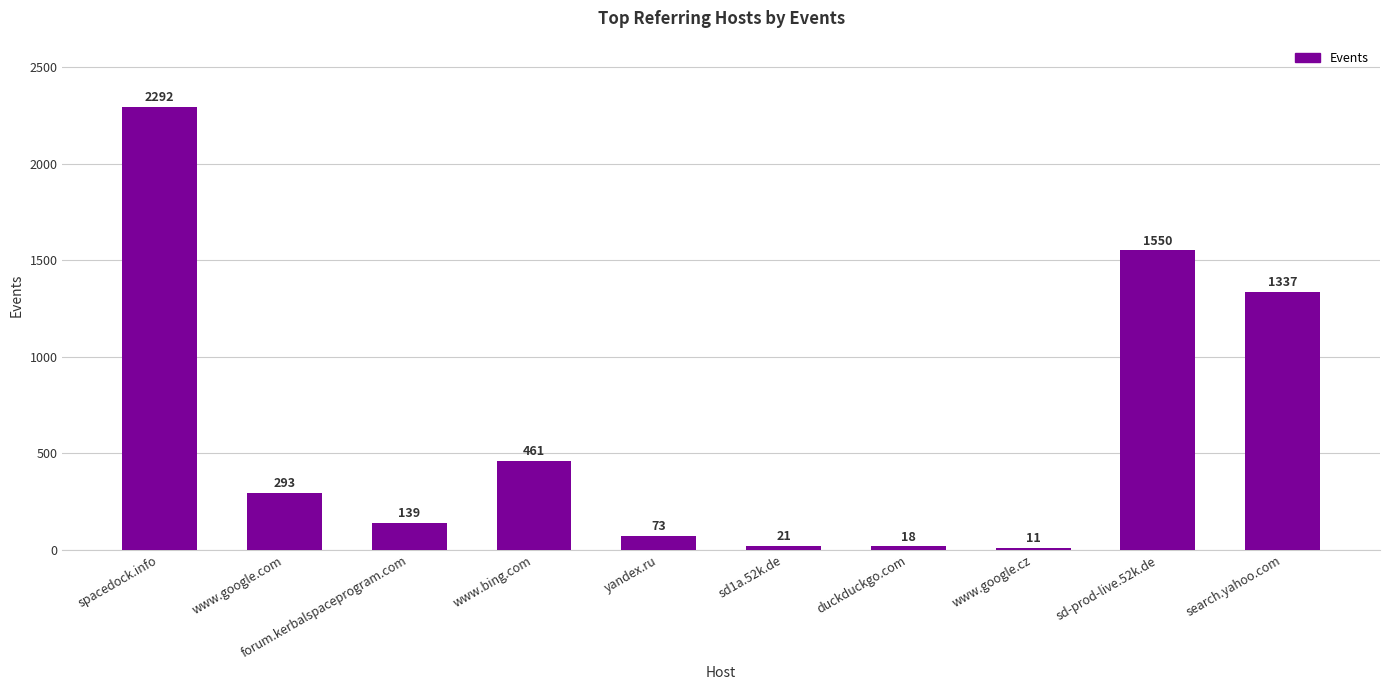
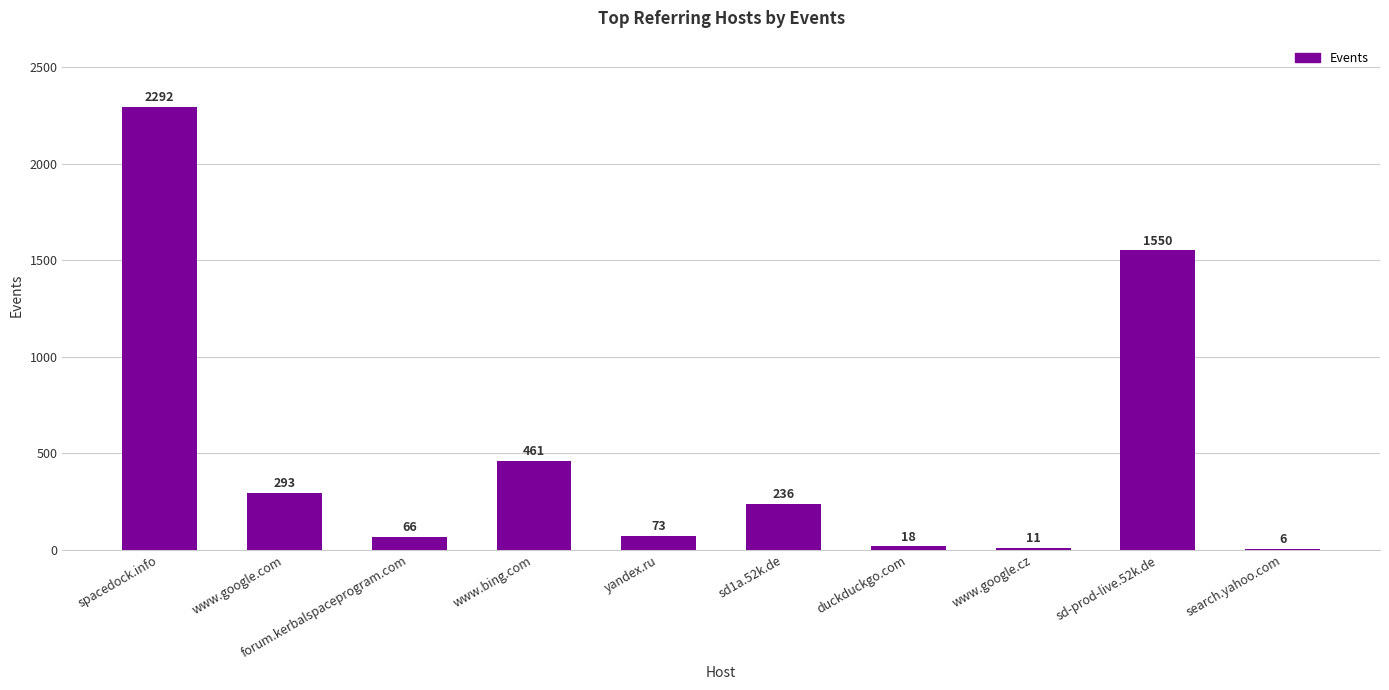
forum.kerbalspaceprogram.com: 139 -> 66
sd1a.52k.de: 21 -> 236
search.yahoo.com: 1337 -> 6
